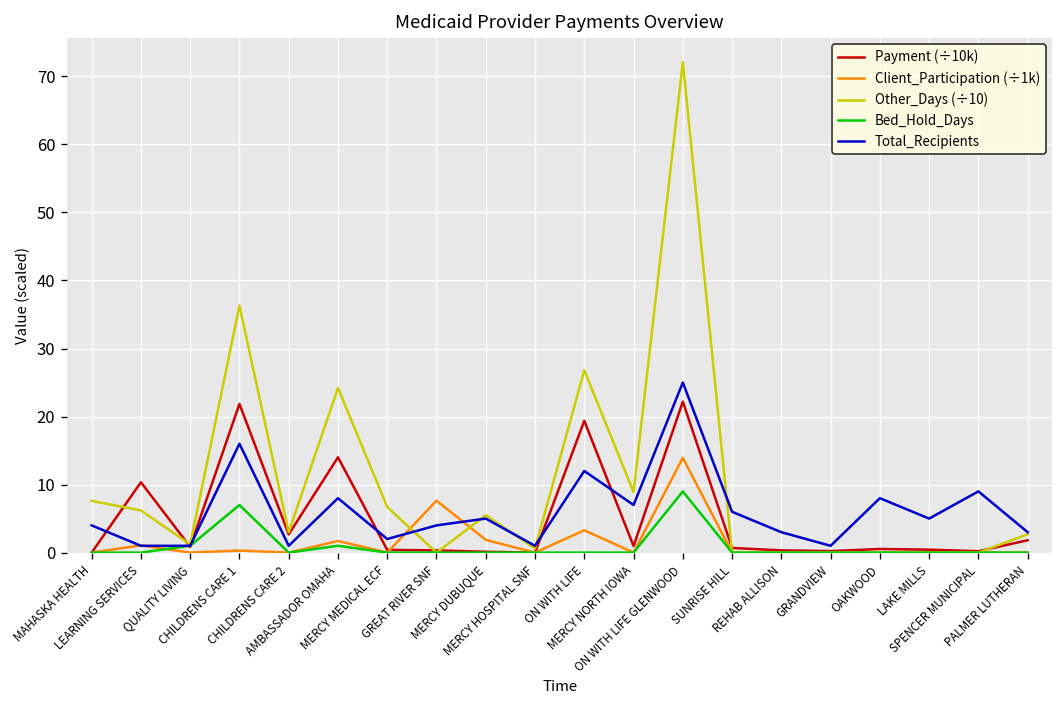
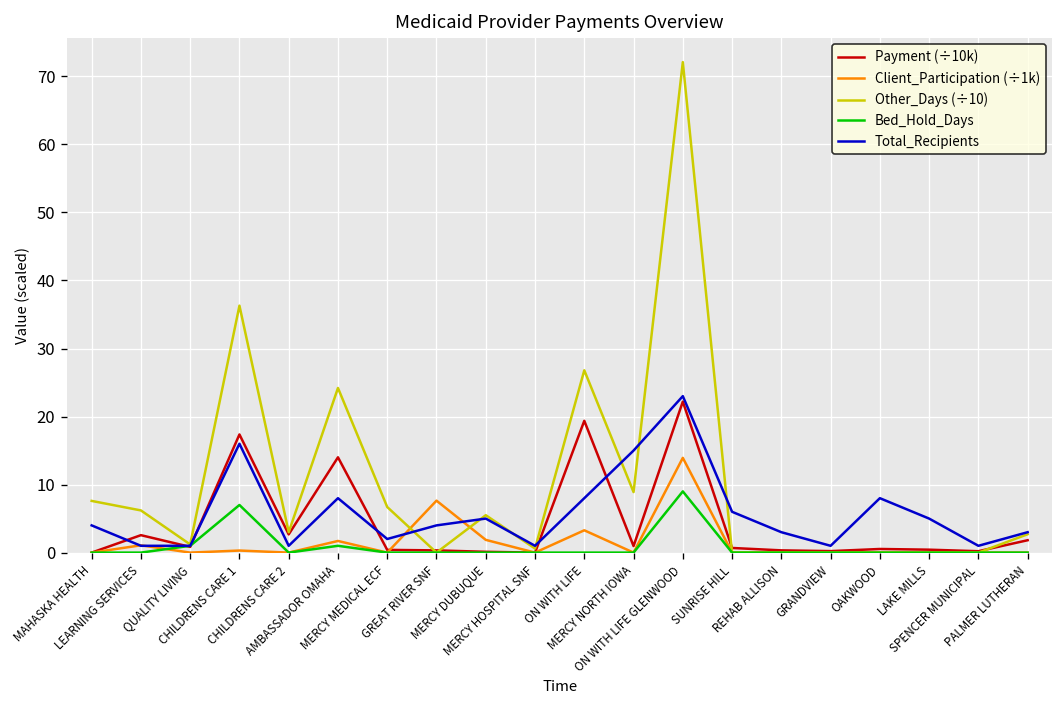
Payment (÷10k), LEARNING SERVICES: 10 -> 3
Payment (÷10k), CHILDRENS CARE 1: 22 -> 17
Total_Recipients, ON WITH LIFE: 12 -> 8
Total_Recipients, MERCY NORTH IOWA: 7 -> 15
Total_Recipients, ON WITH LIFE GLENWOOD: 25 -> 23
Total_Recipients, SPENCER MUNICIPAL: 9 -> 1
